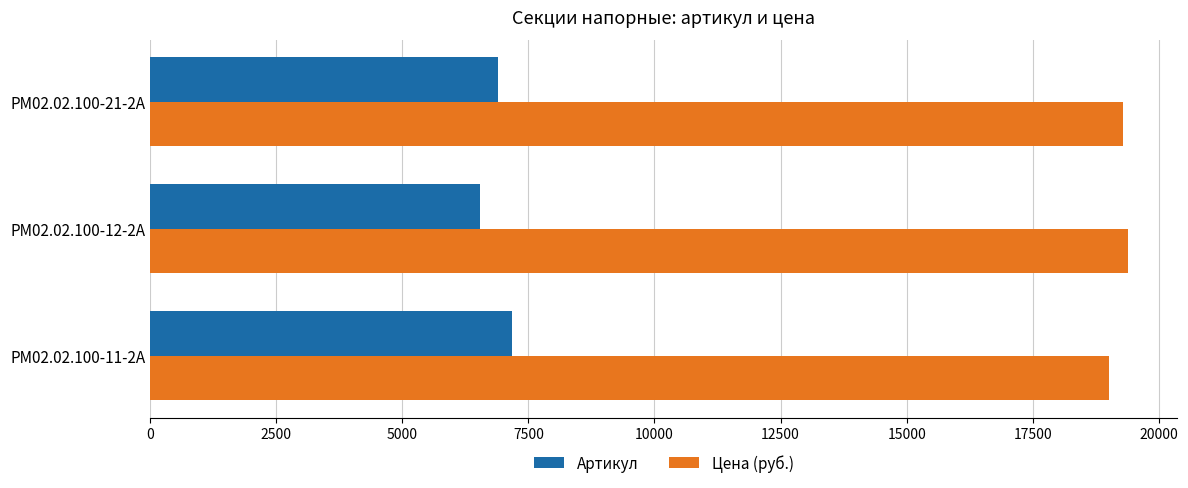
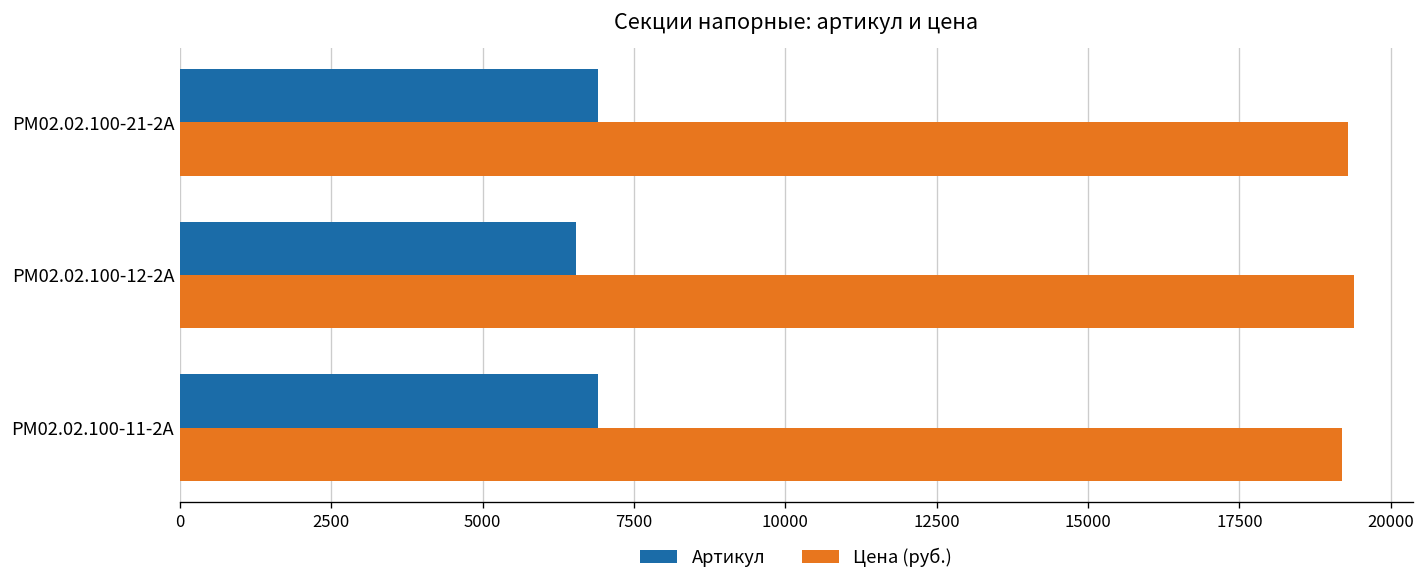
Артикул, РМ02.02.100-11-2А: 7200 -> 6900
Цена (руб.), РМ02.02.100-11-2А: 19000 -> 19200
